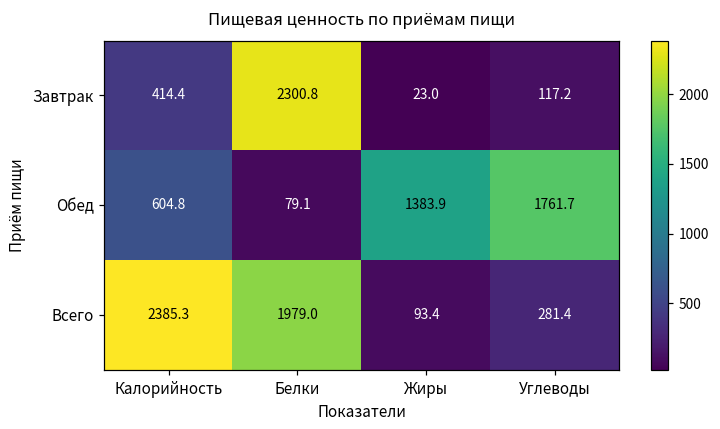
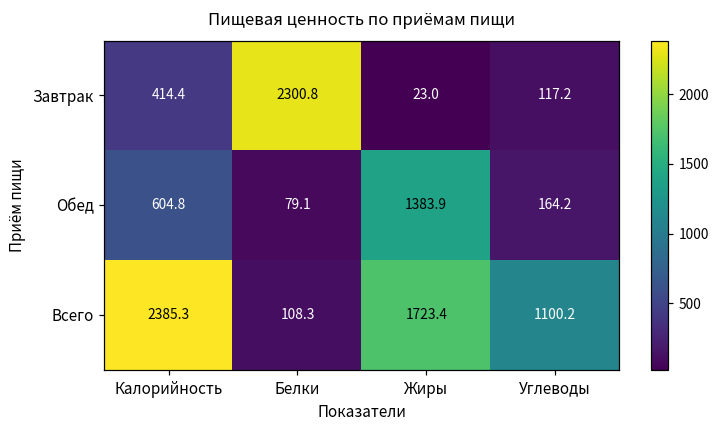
Обед, Углеводы: 1761.7 -> 164.2
Всего, Белки: 1979.0 -> 108.3
Всего, Жиры: 93.4 -> 1723.4
Всего, Углеводы: 281.4 -> 1100.2
